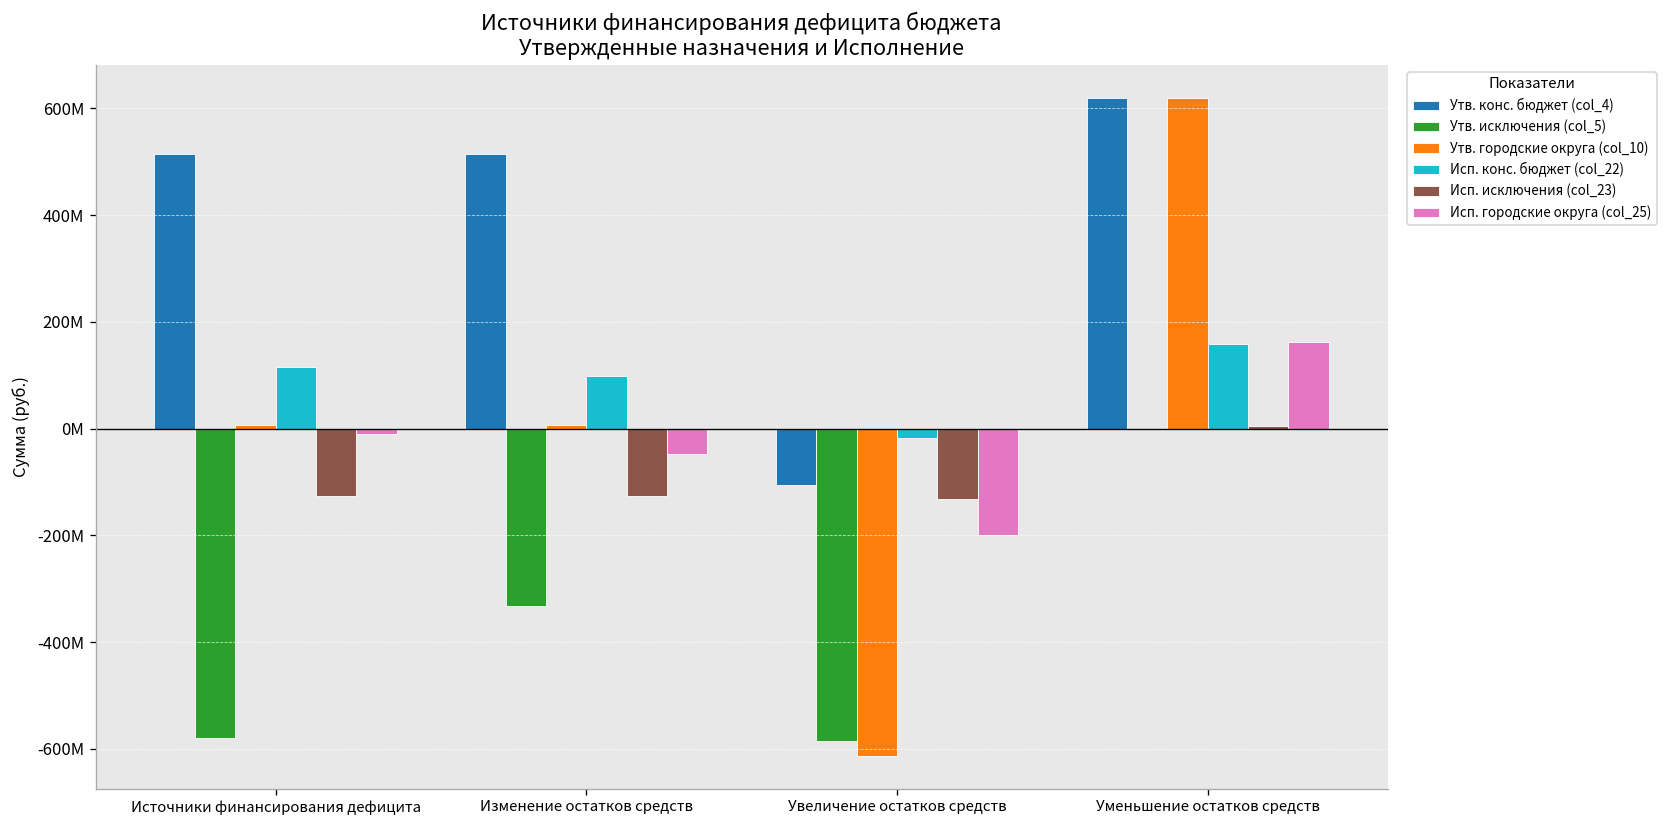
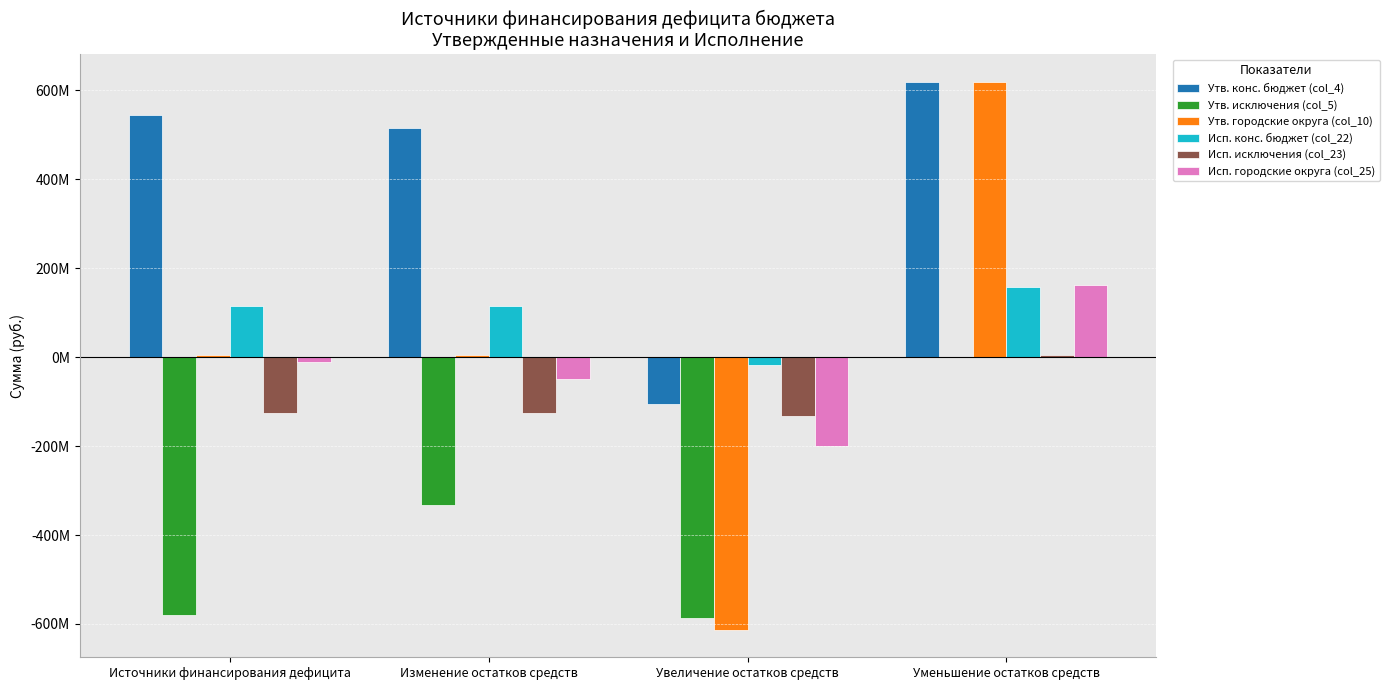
Утв. конс. бюджет (col_4), Источники финансирования дефицита: 510000000 -> 540000000
Исп. конс. бюджет (col_22), Изменение остатков средств: 100000000 -> 120000000
